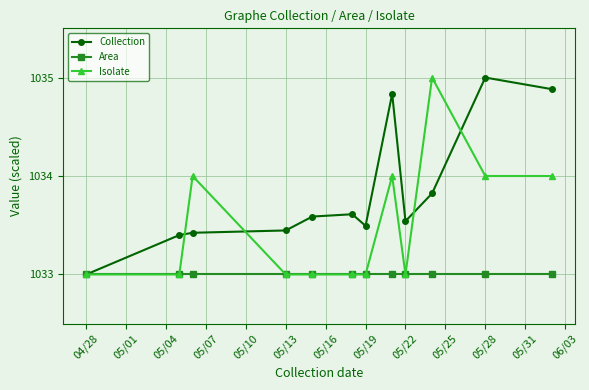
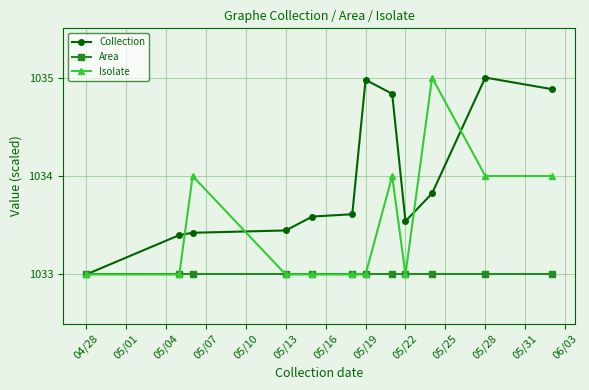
Collection, 05/19: 1033.5 -> 1035.0
